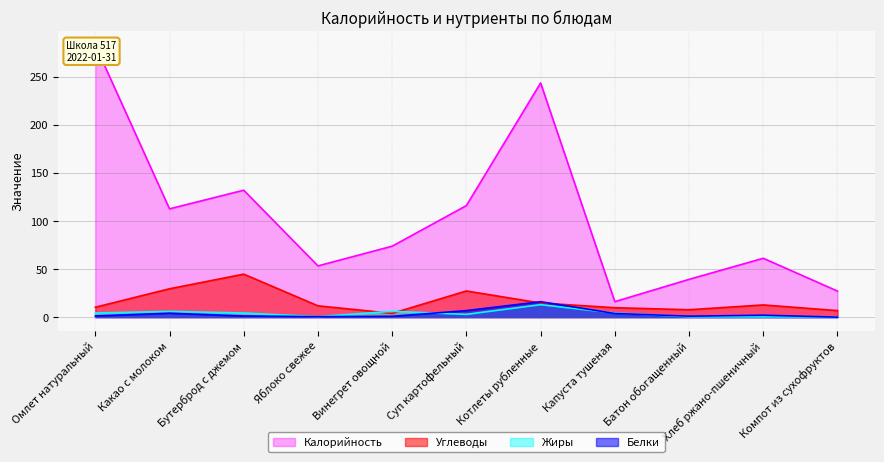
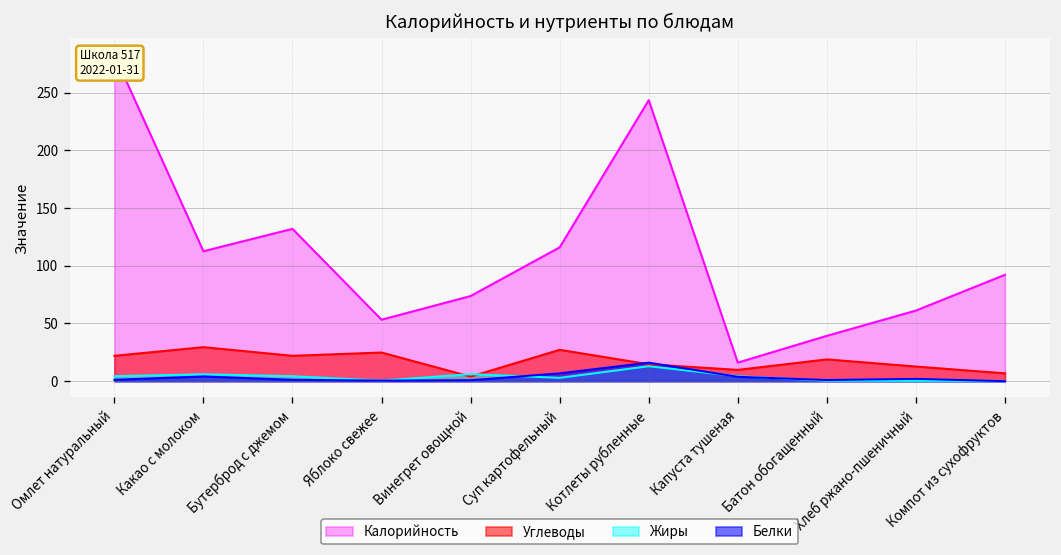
Углеводы, Омлет натуральный: 10 -> 20
Углеводы, Бутерброд с джемом: 40 -> 20
Углеводы, Яблоко свежее: 10 -> 20
Углеводы, Батон обогащенный: 10 -> 20
Калорийность, Компот из сухофруктов: 30 -> 90
